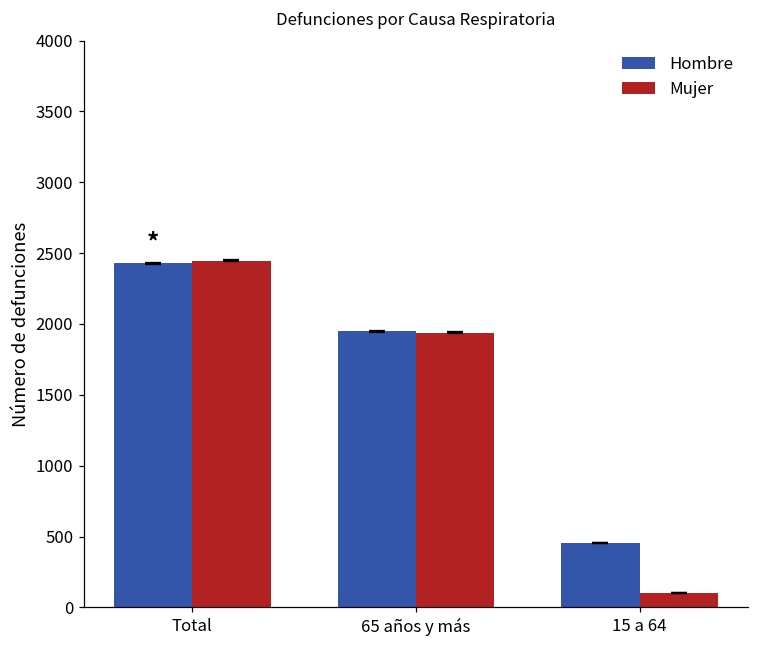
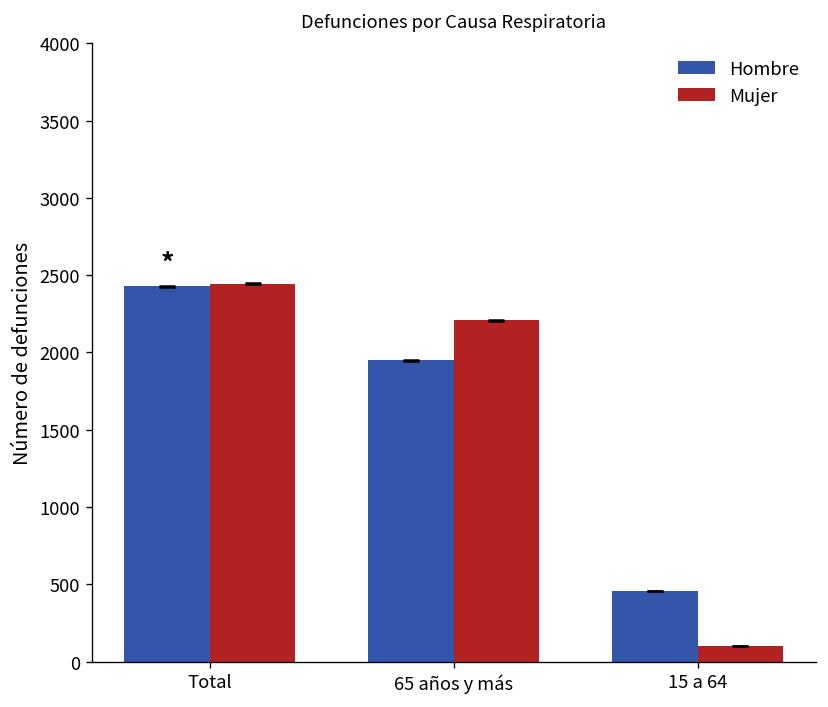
Mujer, 65 años y más: 1940 -> 2210
